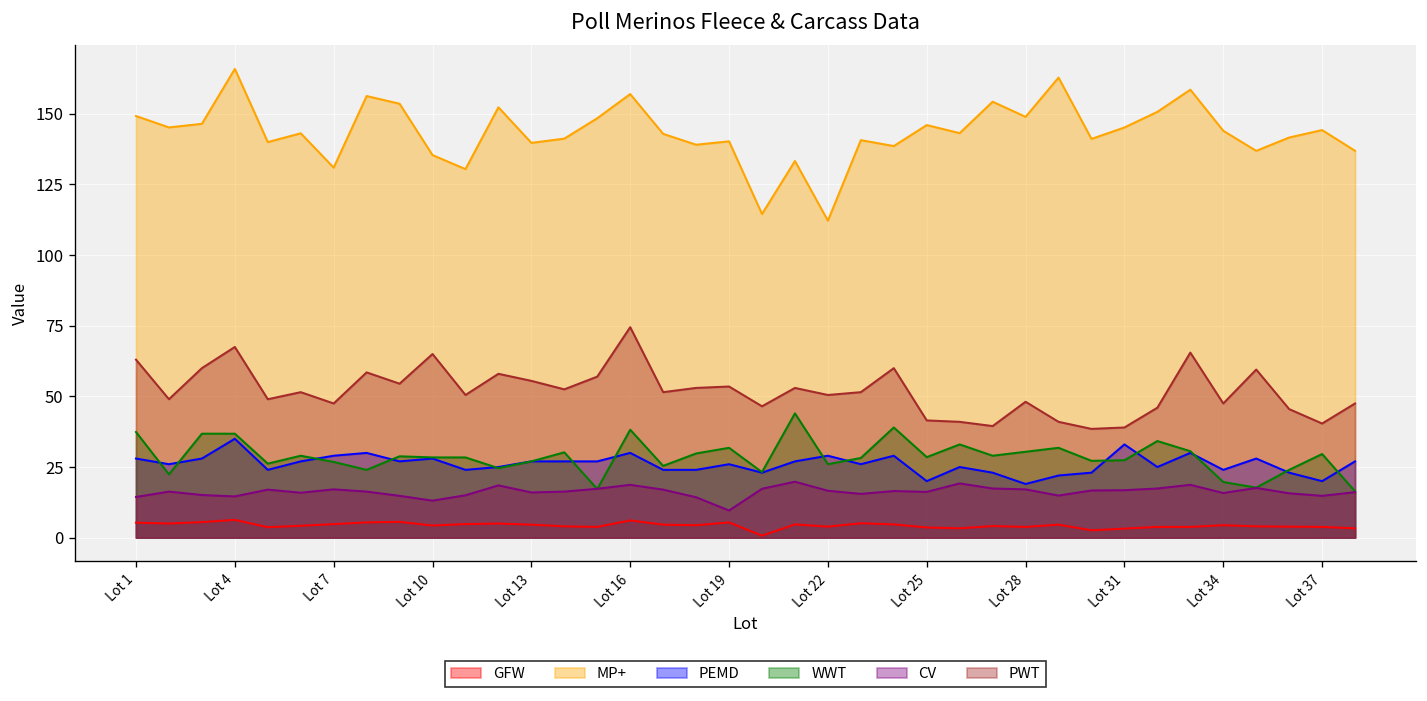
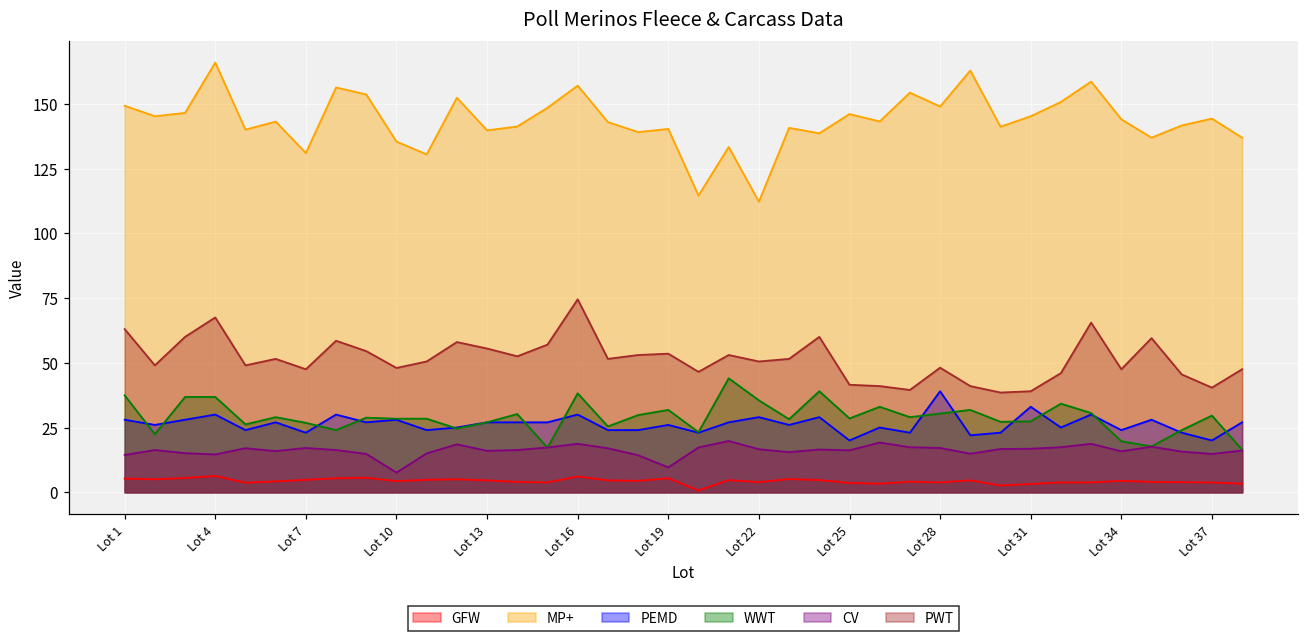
PEMD, Lot 4: 35 -> 30
PEMD, Lot 7: 29 -> 23
CV, Lot 10: 13 -> 8
PWT, Lot 10: 65 -> 48
WWT, Lot 22: 26 -> 36
PEMD, Lot 28: 19 -> 39
